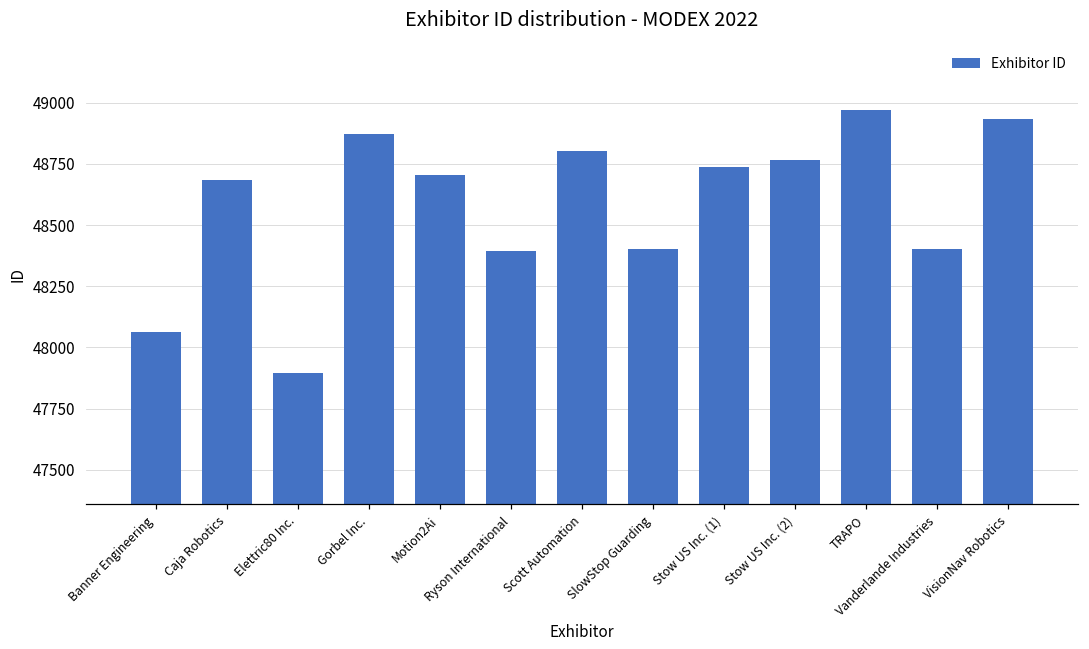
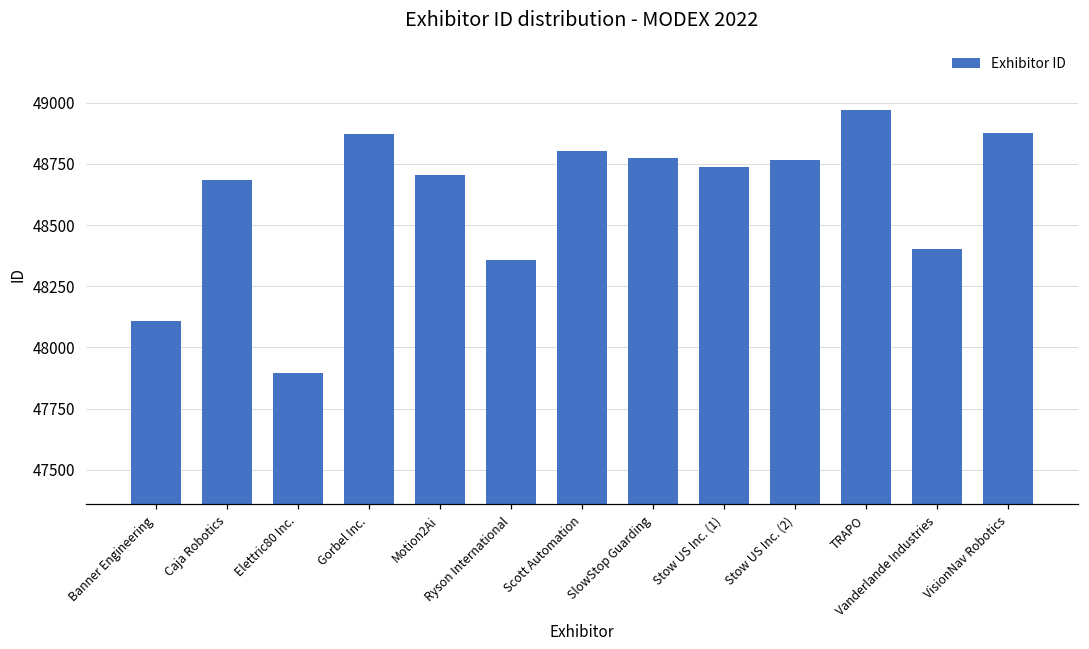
Banner Engineering: 48060 -> 48110
Ryson International: 48390 -> 48360
SlowStop Guarding: 48400 -> 48770
VisionNav Robotics: 48930 -> 48880
